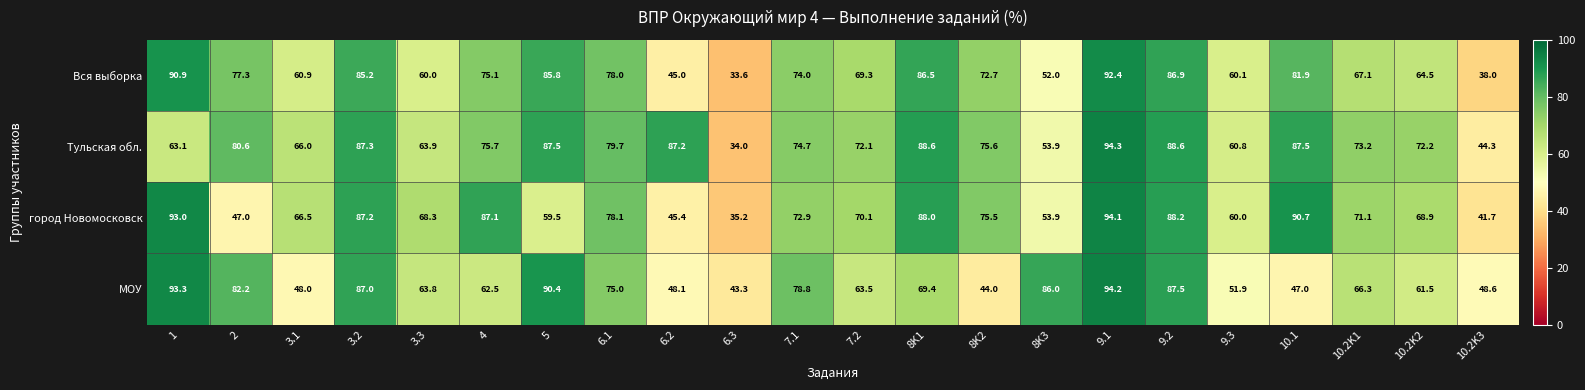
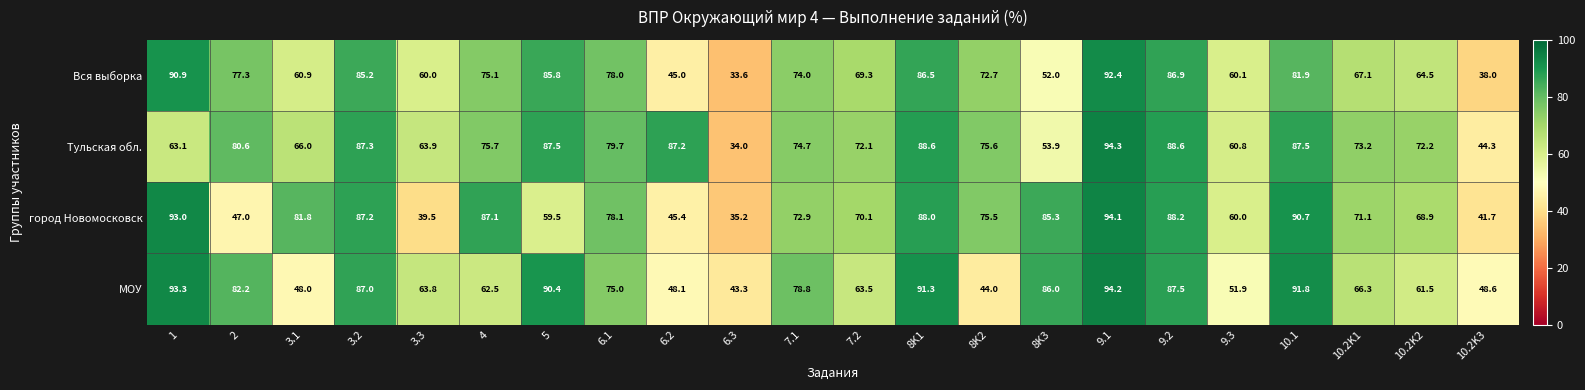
город Новомосковск, 3.1: 66.5 -> 81.8
город Новомосковск, 3.3: 68.3 -> 39.5
город Новомосковск, 8K3: 53.9 -> 85.3
МОУ, 8K1: 69.4 -> 91.3
МОУ, 10.1: 47.0 -> 91.8
